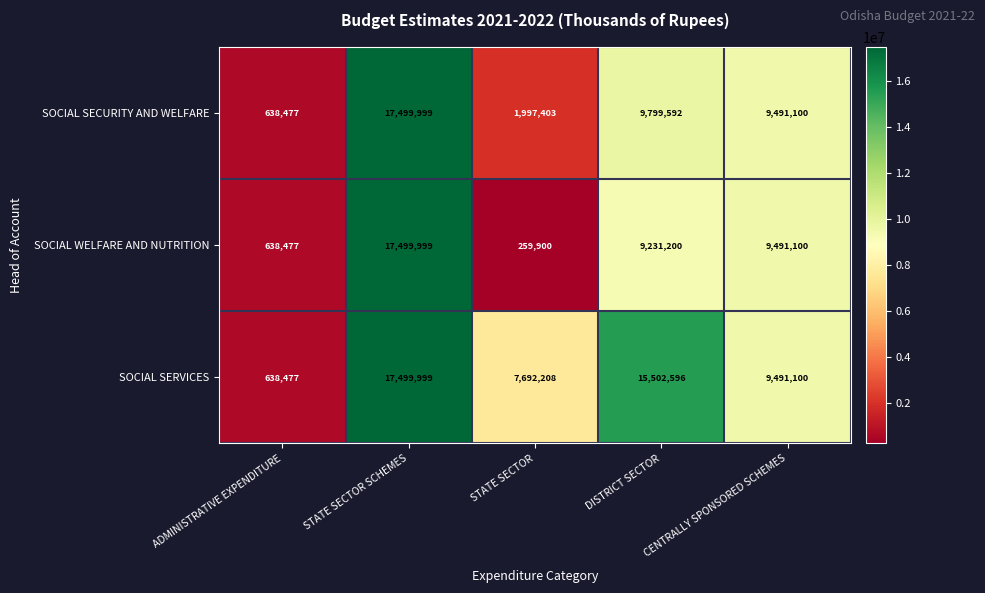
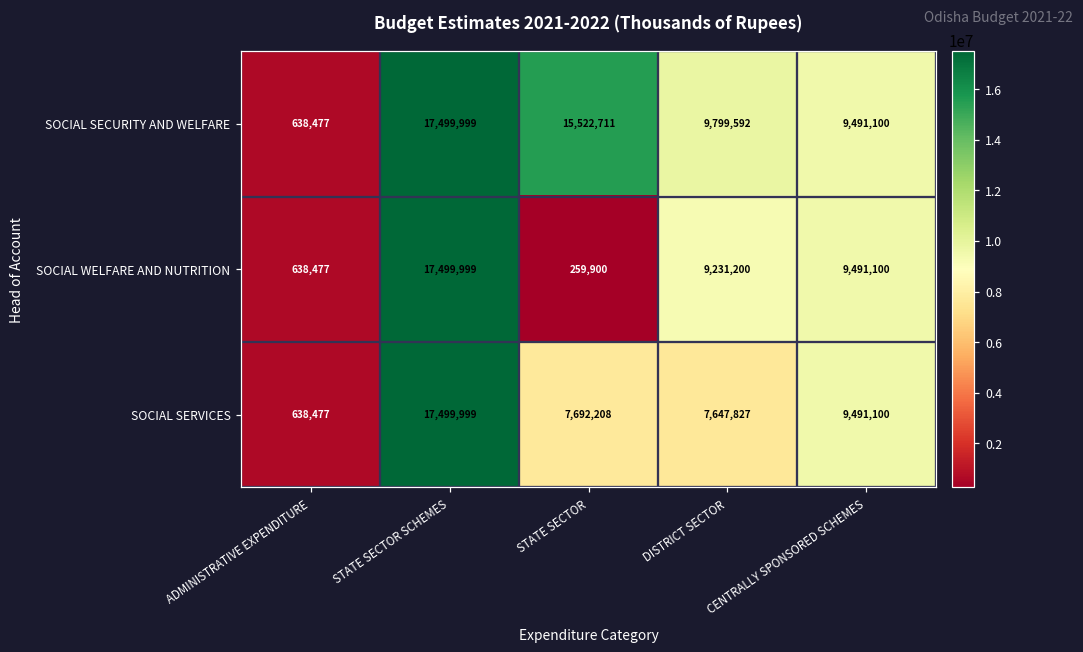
SOCIAL SECURITY AND WELFARE, STATE SECTOR: 1,997,403 -> 15,522,711
SOCIAL SERVICES, DISTRICT SECTOR: 15,502,596 -> 7,647,827
